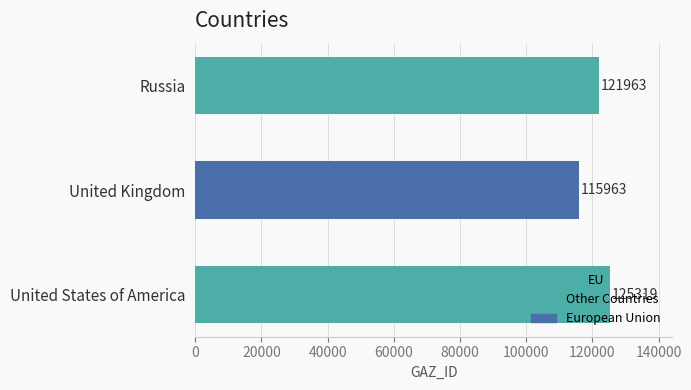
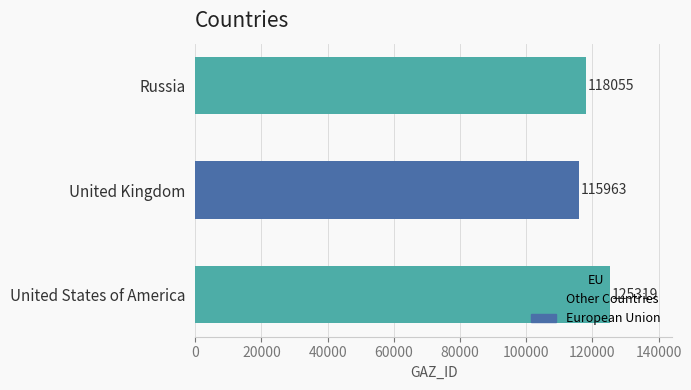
Russia: 121963 -> 118055
